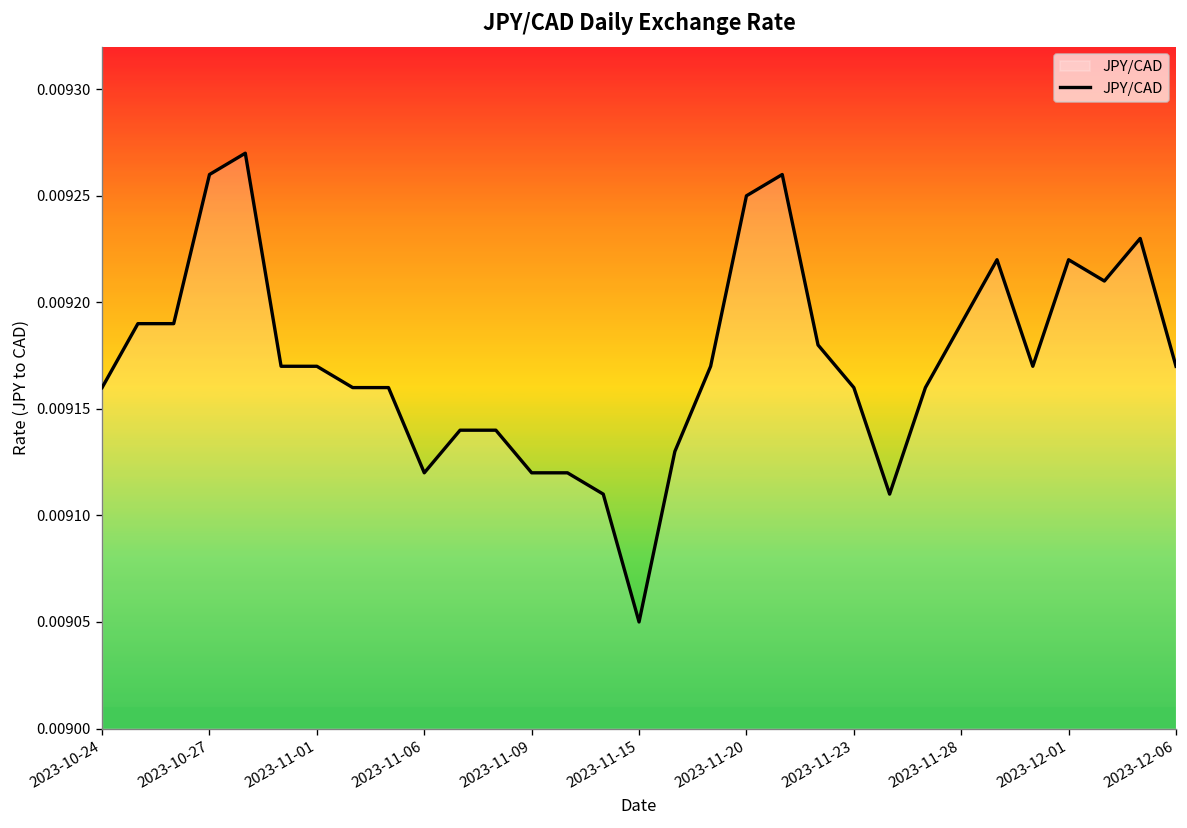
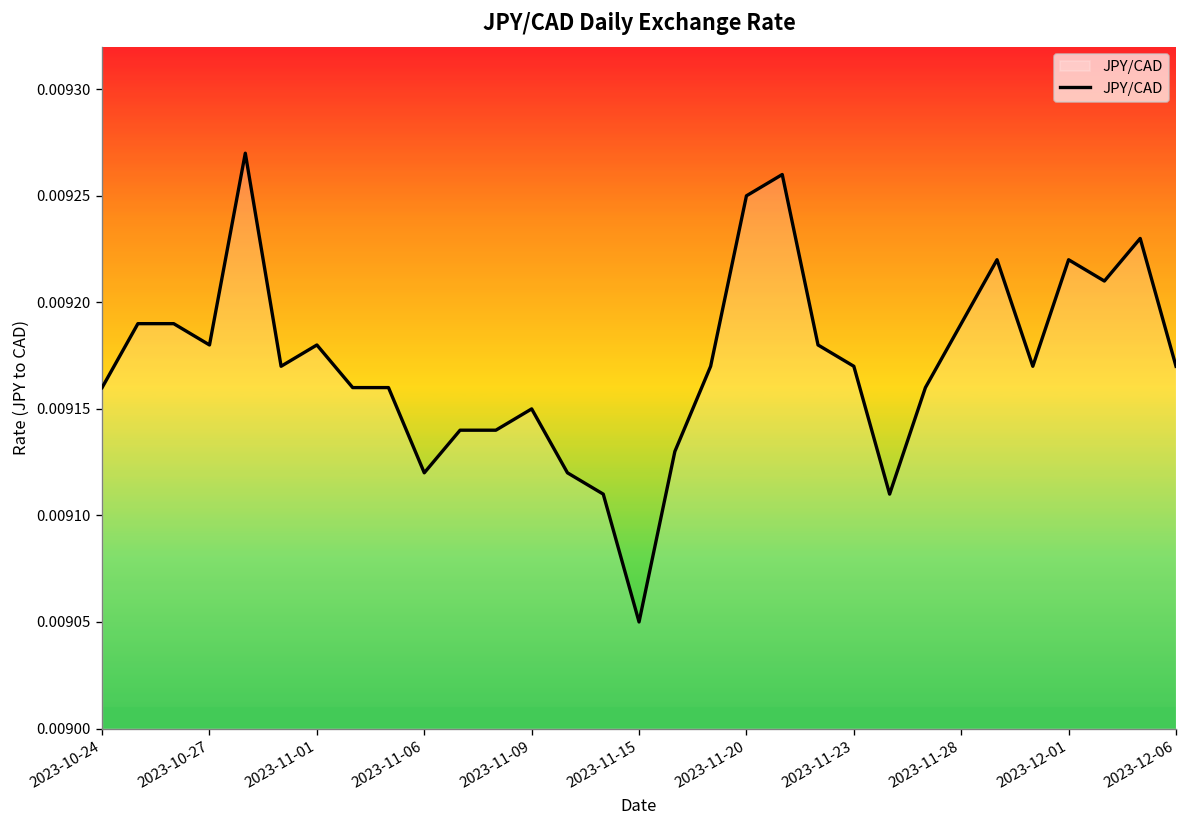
2023-10-27: 0.00926 -> 0.00918
2023-11-01: 0.00917 -> 0.00918
2023-11-09: 0.00912 -> 0.00915
2023-11-23: 0.00916 -> 0.00917
